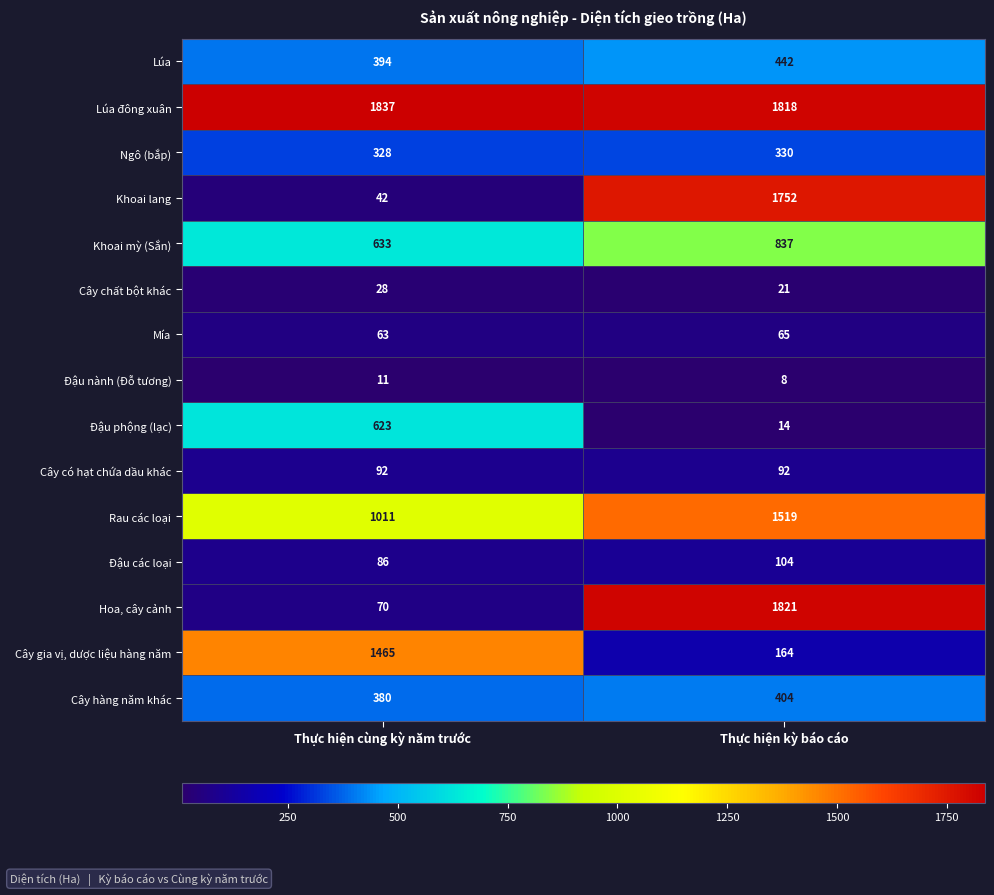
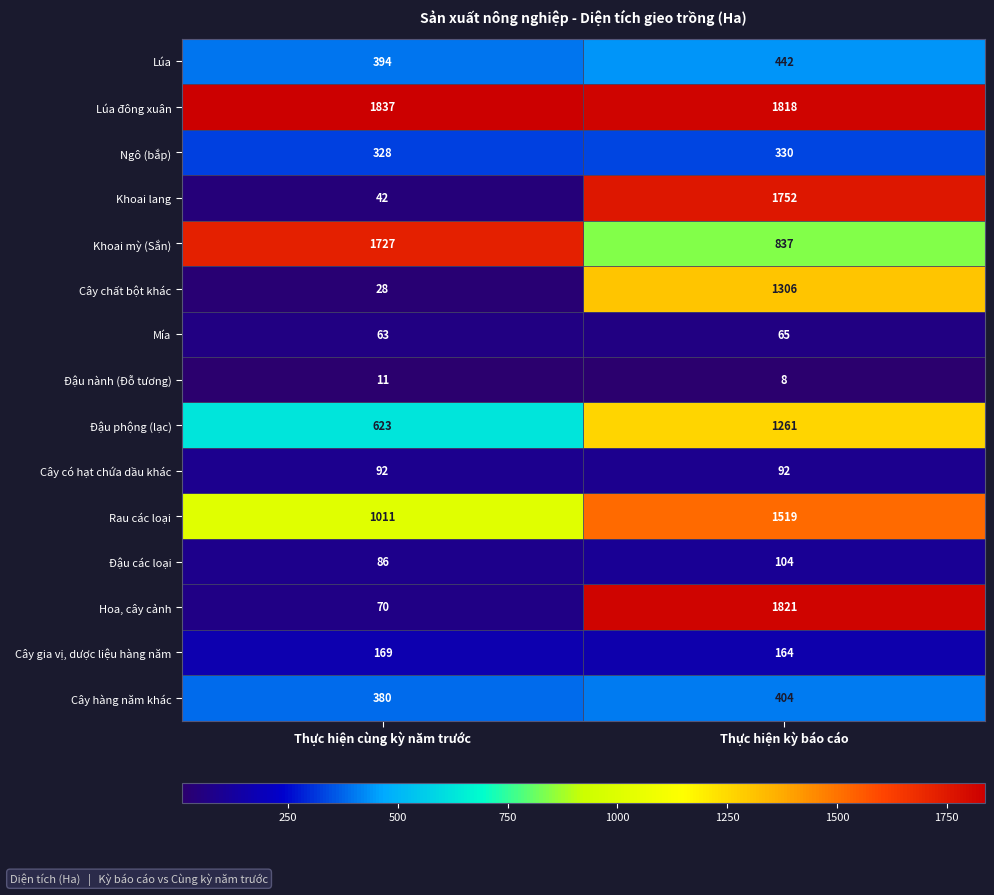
Khoai mỳ (Sắn), Thực hiện cùng kỳ năm trước: 633 -> 1727
Cây chất bột khác, Thực hiện kỳ báo cáo: 21 -> 1306
Đậu phộng (lạc), Thực hiện kỳ báo cáo: 14 -> 1261
Cây gia vị, dược liệu hàng năm, Thực hiện cùng kỳ năm trước: 1465 -> 169
